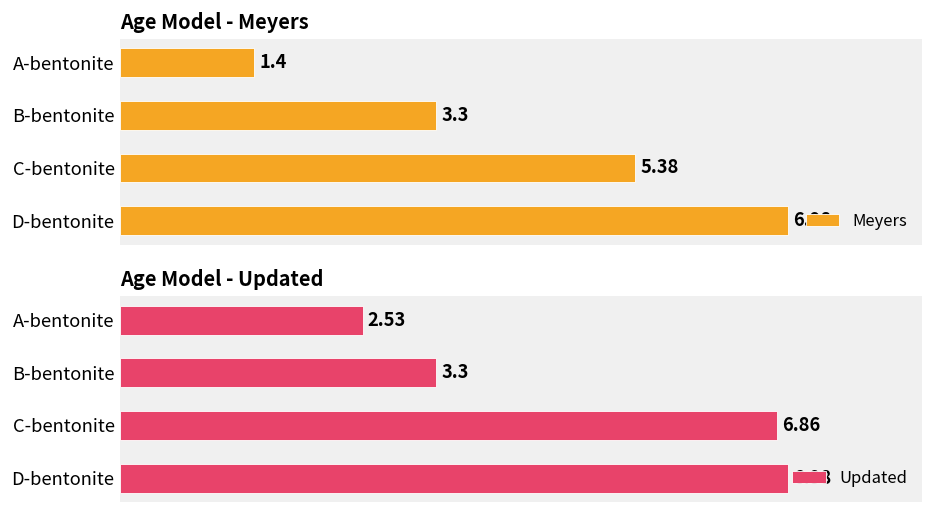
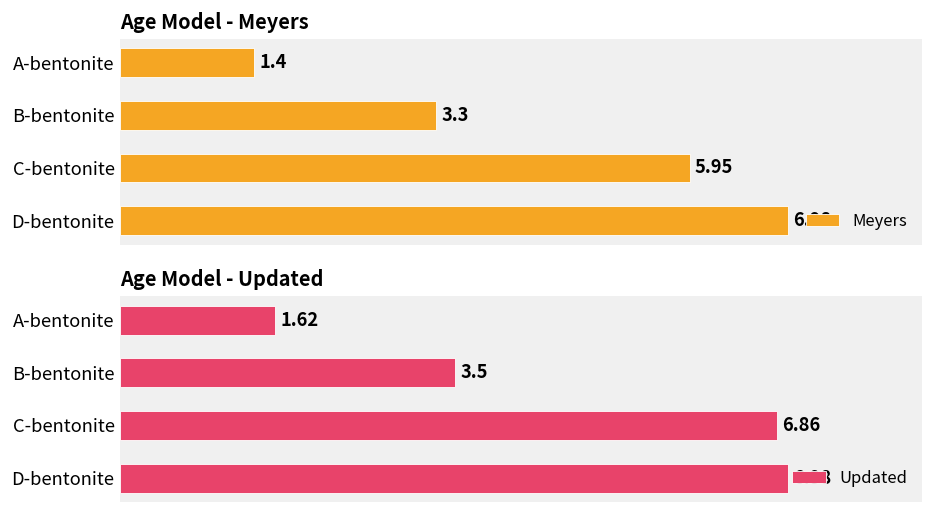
Age Model - Meyers, C-bentonite: 5.38 -> 5.95
Age Model - Updated, A-bentonite: 2.53 -> 1.62
Age Model - Updated, B-bentonite: 3.3 -> 3.5
